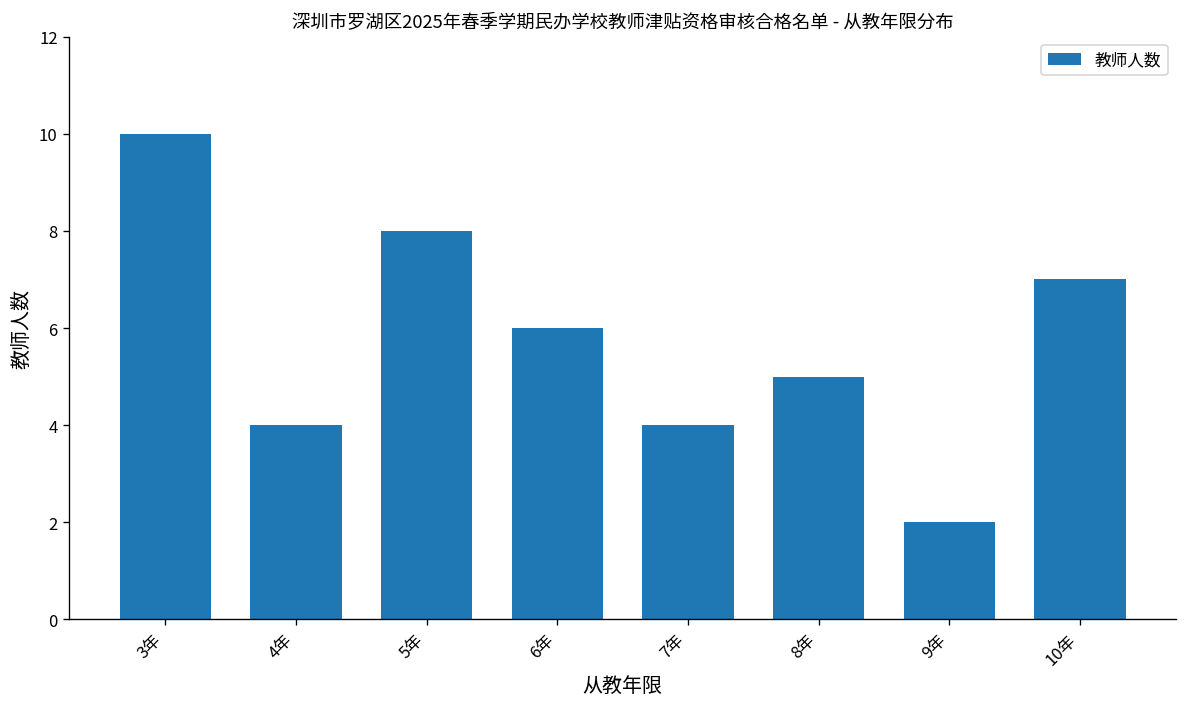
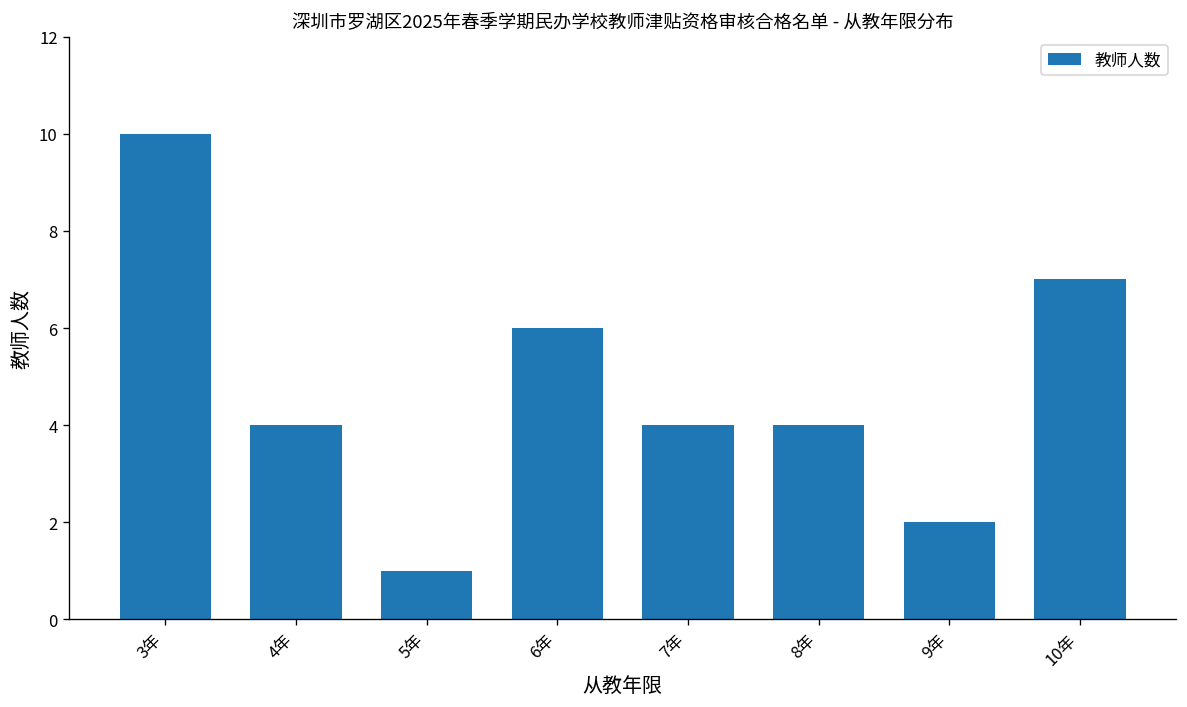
5年: 8 -> 1
8年: 5 -> 4
